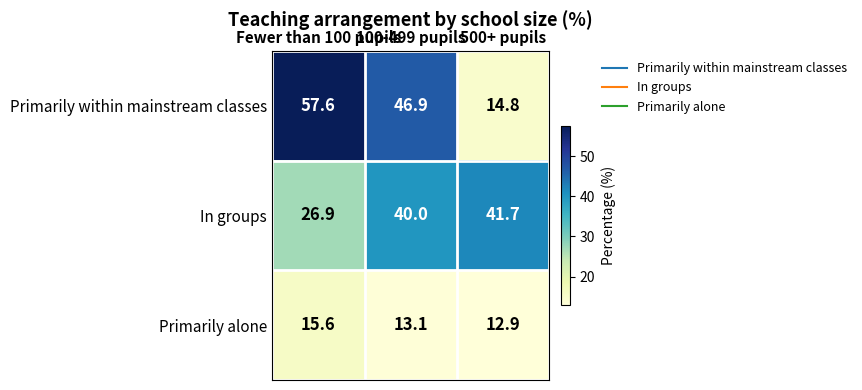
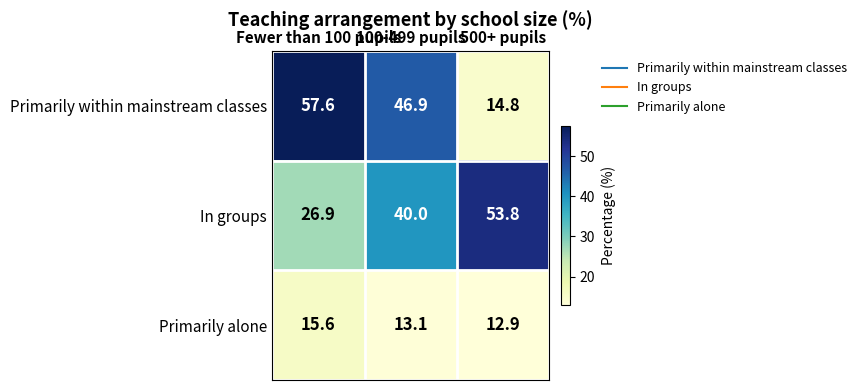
In groups, 500+ pupils: 41.7 -> 53.8
